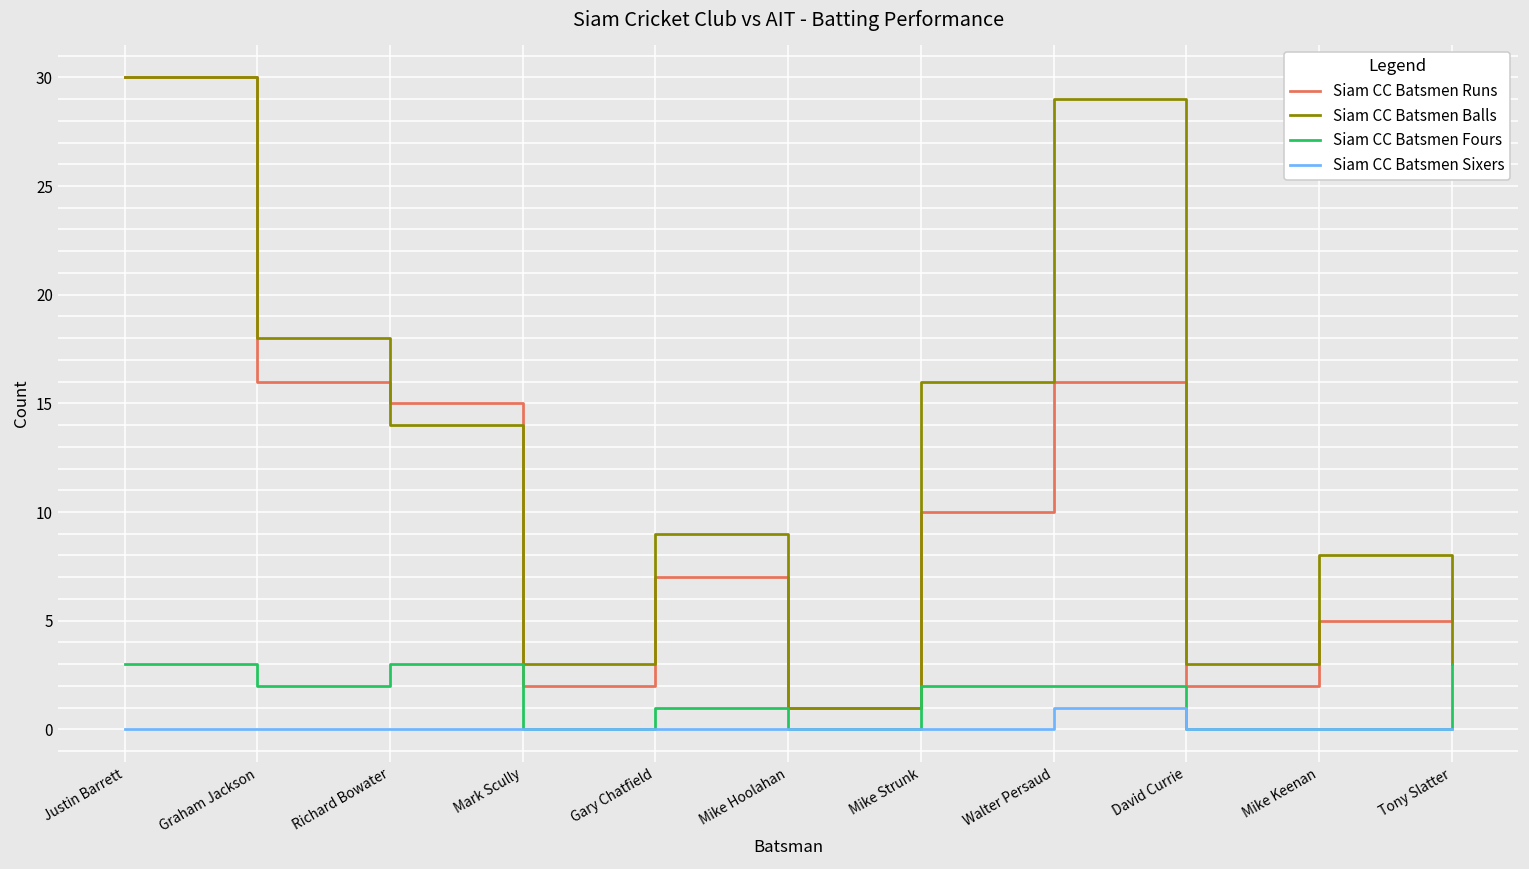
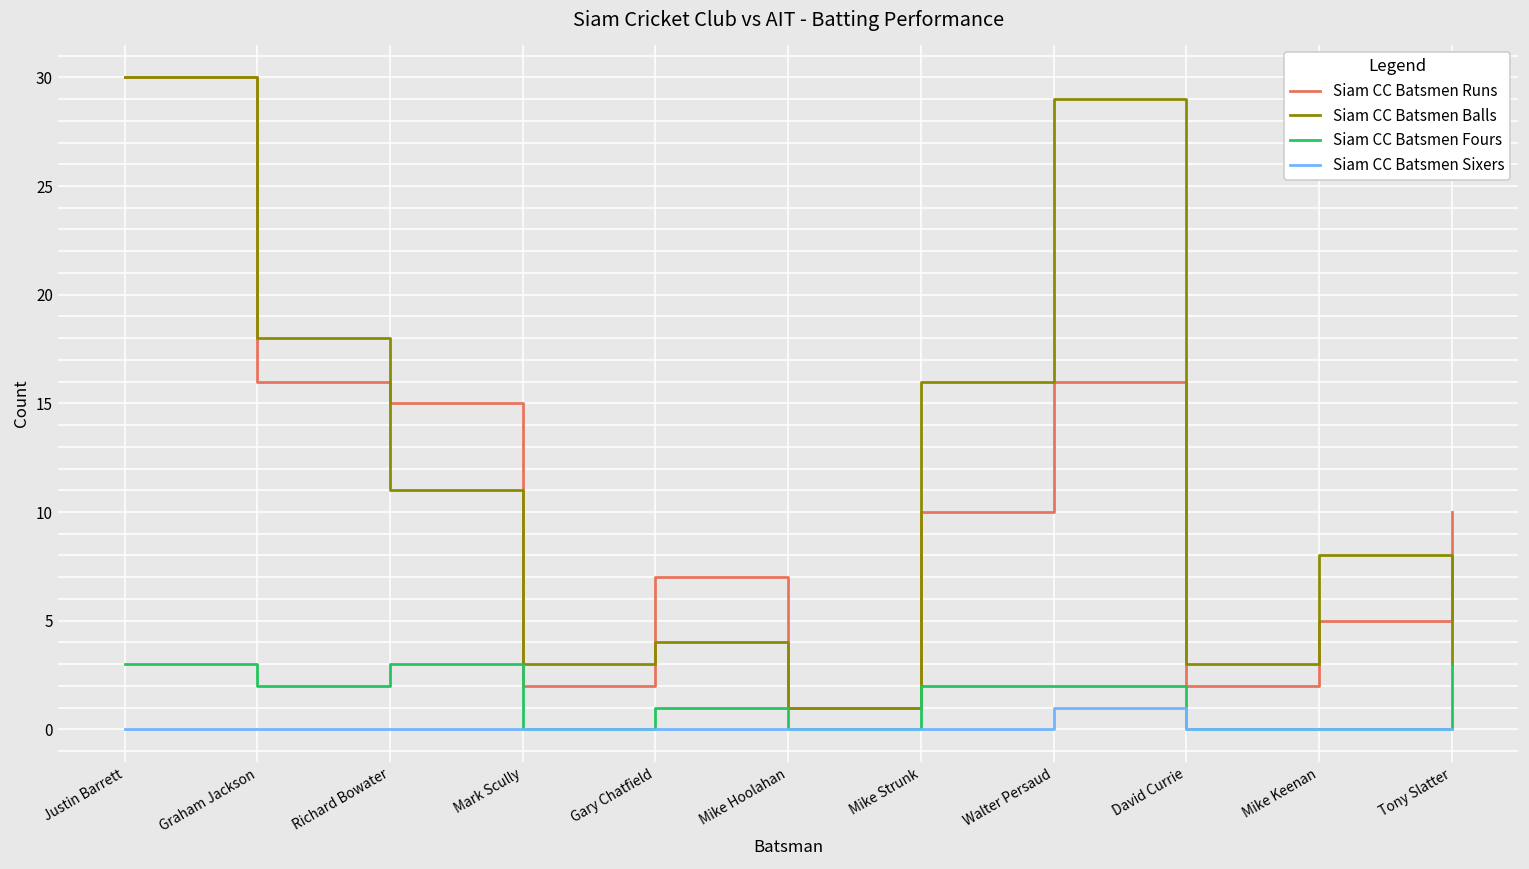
Siam CC Batsmen Balls, Richard Bowater: 14 -> 11
Siam CC Batsmen Balls, Gary Chatfield: 9 -> 4
Siam CC Batsmen Runs, Tony Slatter: 6 -> 10
